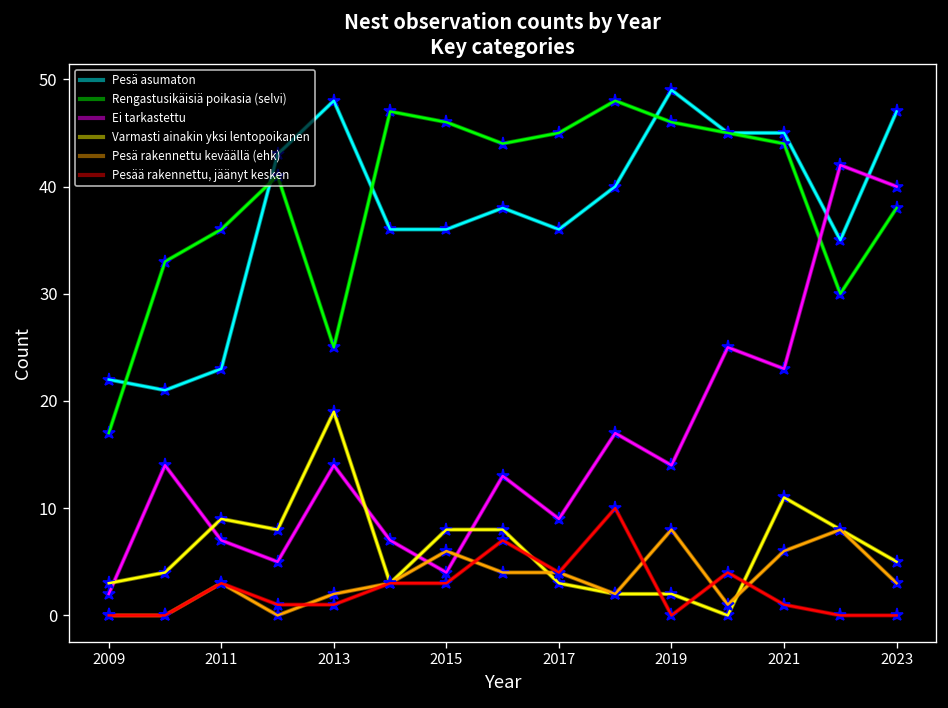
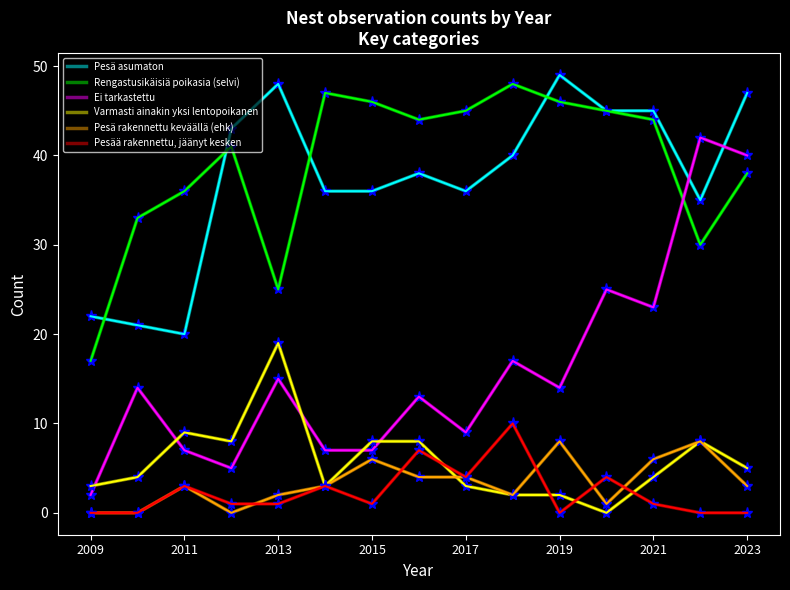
Pesä asumaton, 2011: 23 -> 20
Ei tarkastettu, 2013: 14 -> 15
Ei tarkastettu, 2015: 4 -> 7
Pesää rakennettu, jäänyt kesken, 2015: 3 -> 1
Varmasti ainakin yksi lentopoikanen, 2021: 11 -> 4
